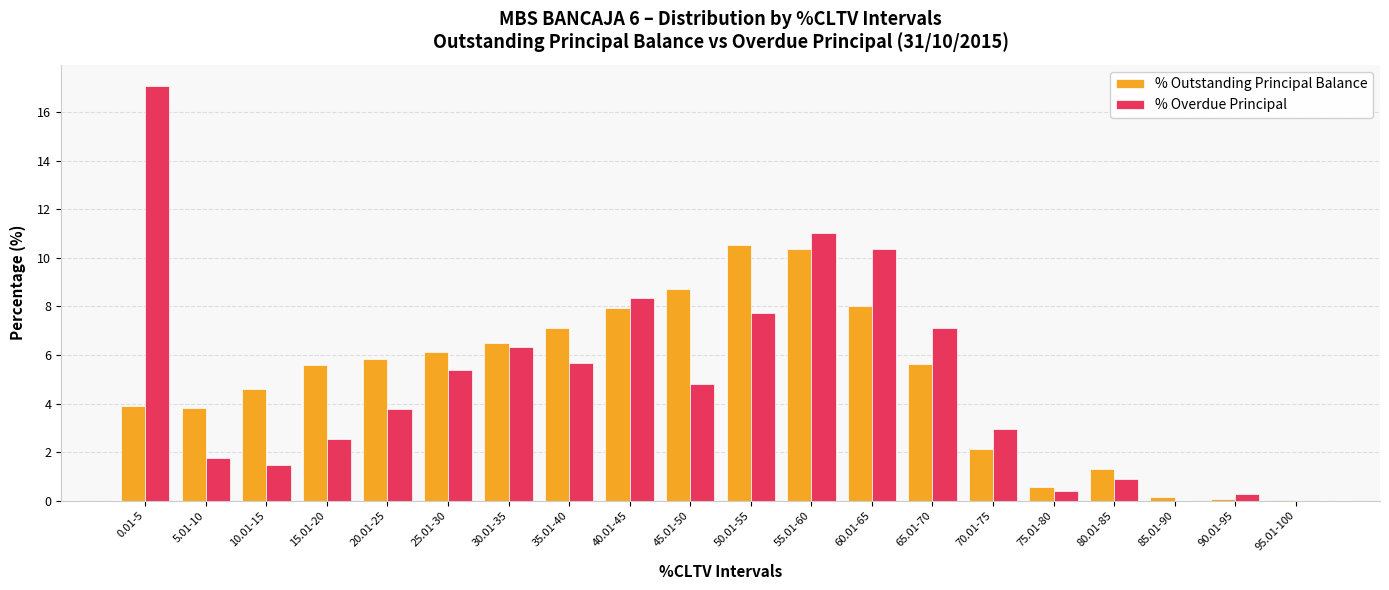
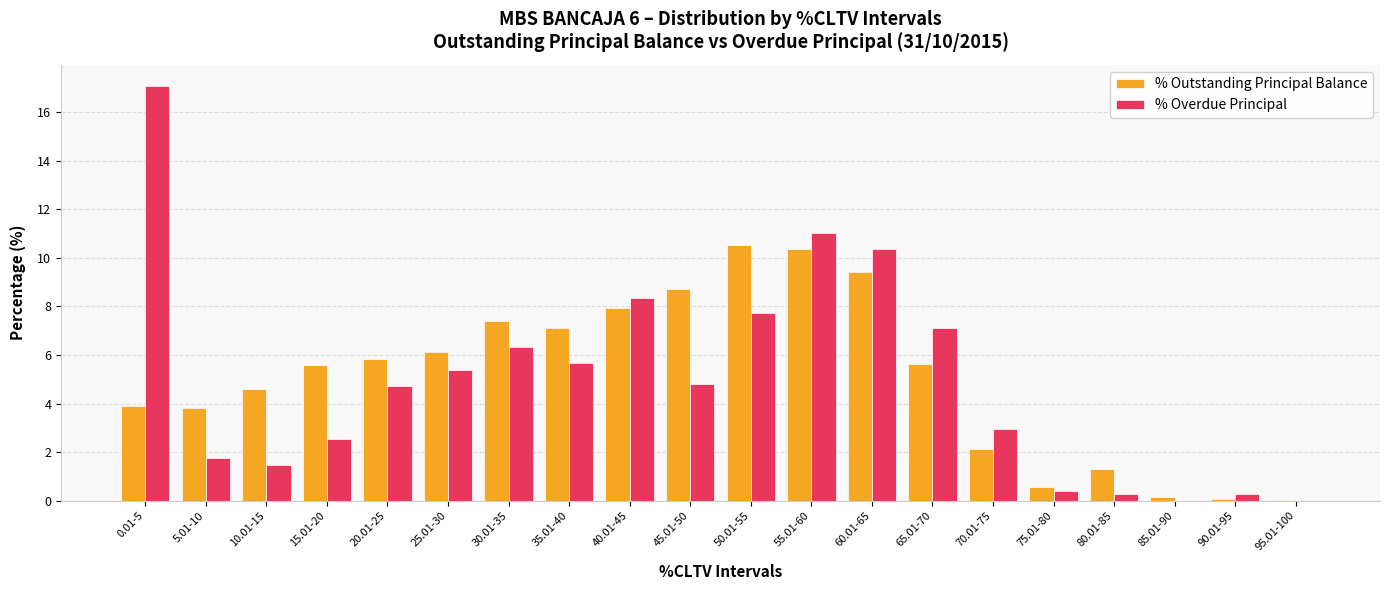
% Overdue Principal, 20.01-25: 3.8 -> 4.7
% Outstanding Principal Balance, 30.01-35: 6.5 -> 7.4
% Outstanding Principal Balance, 60.01-65: 8.0 -> 9.4
% Overdue Principal, 80.01-85: 0.9 -> 0.3
